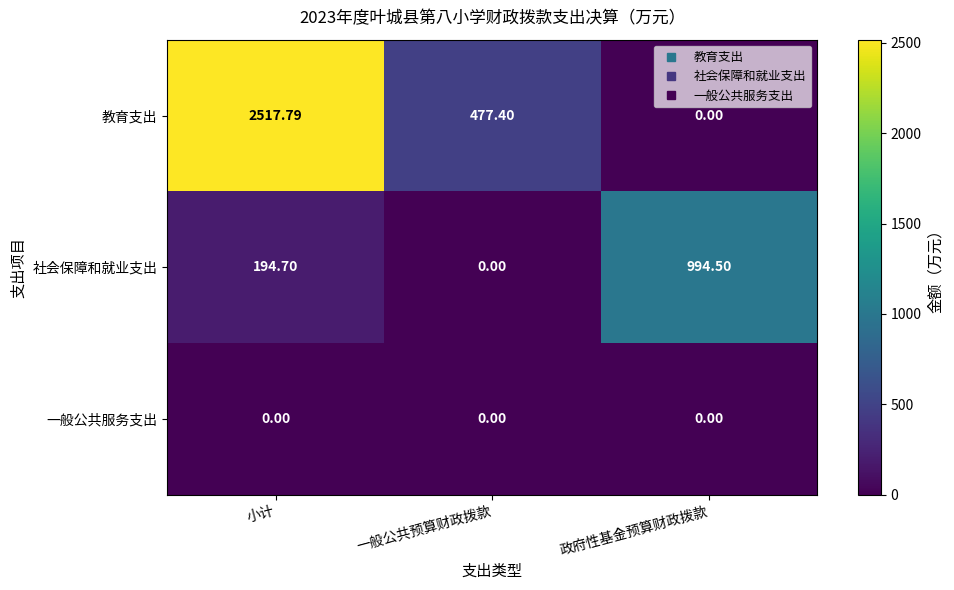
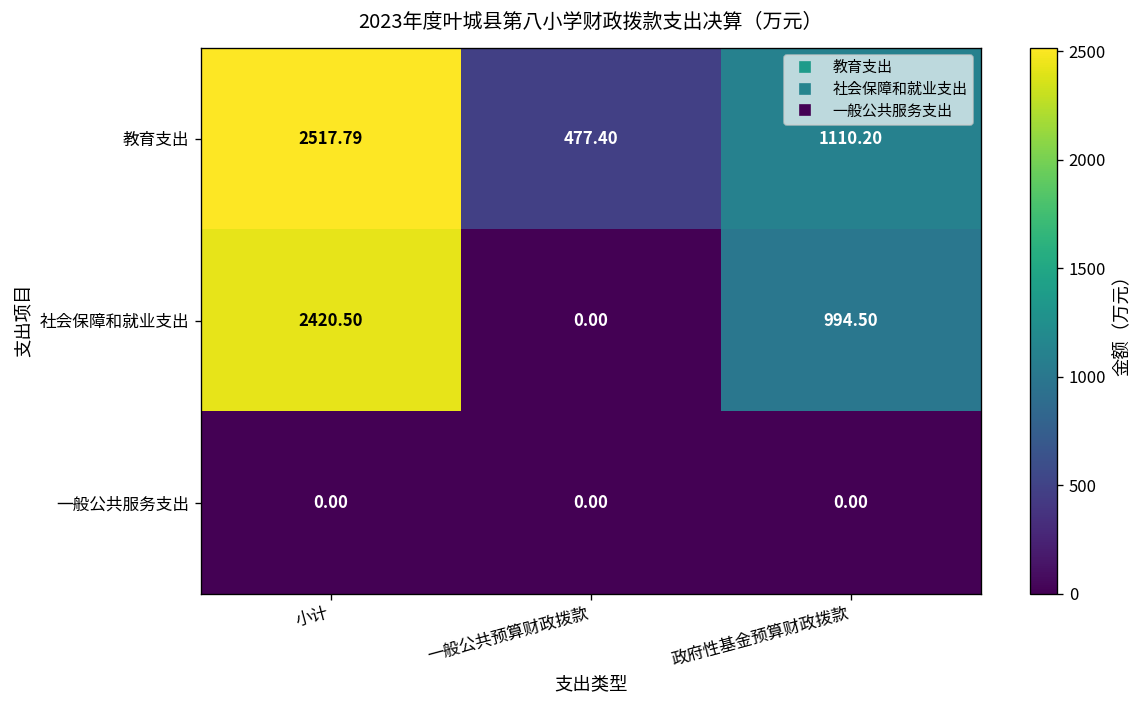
教育支出, 政府性基金预算财政拨款: 0.00 -> 1110.20
社会保障和就业支出, 小计: 194.70 -> 2420.50
